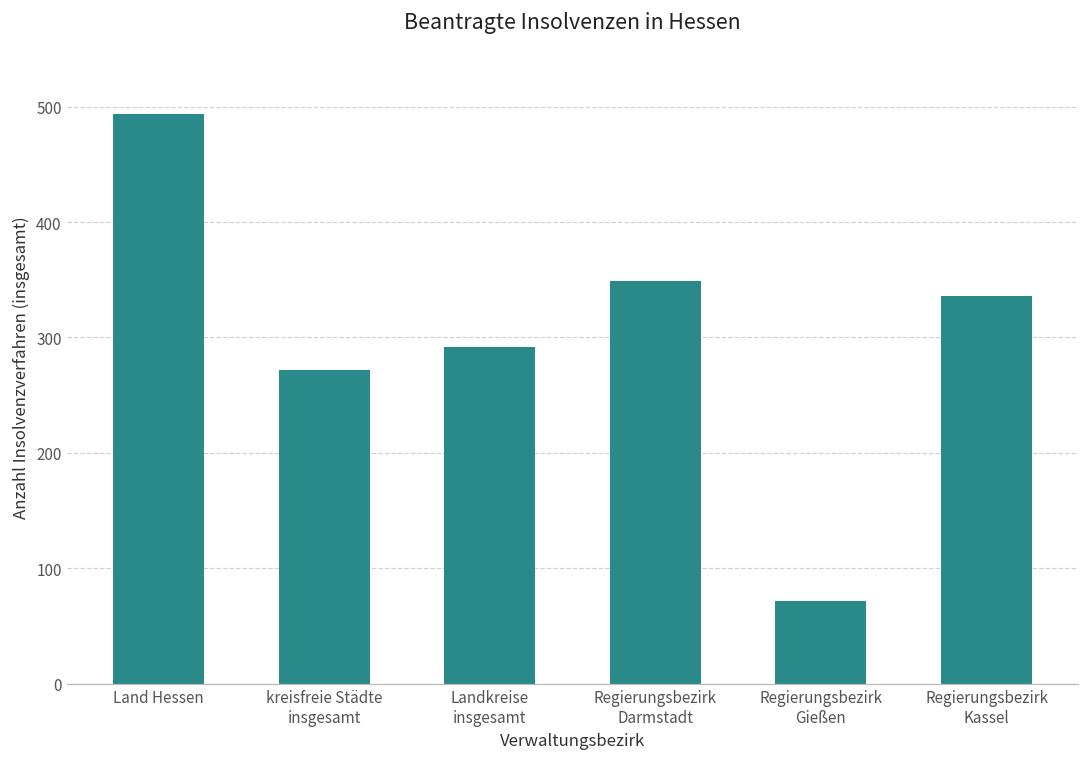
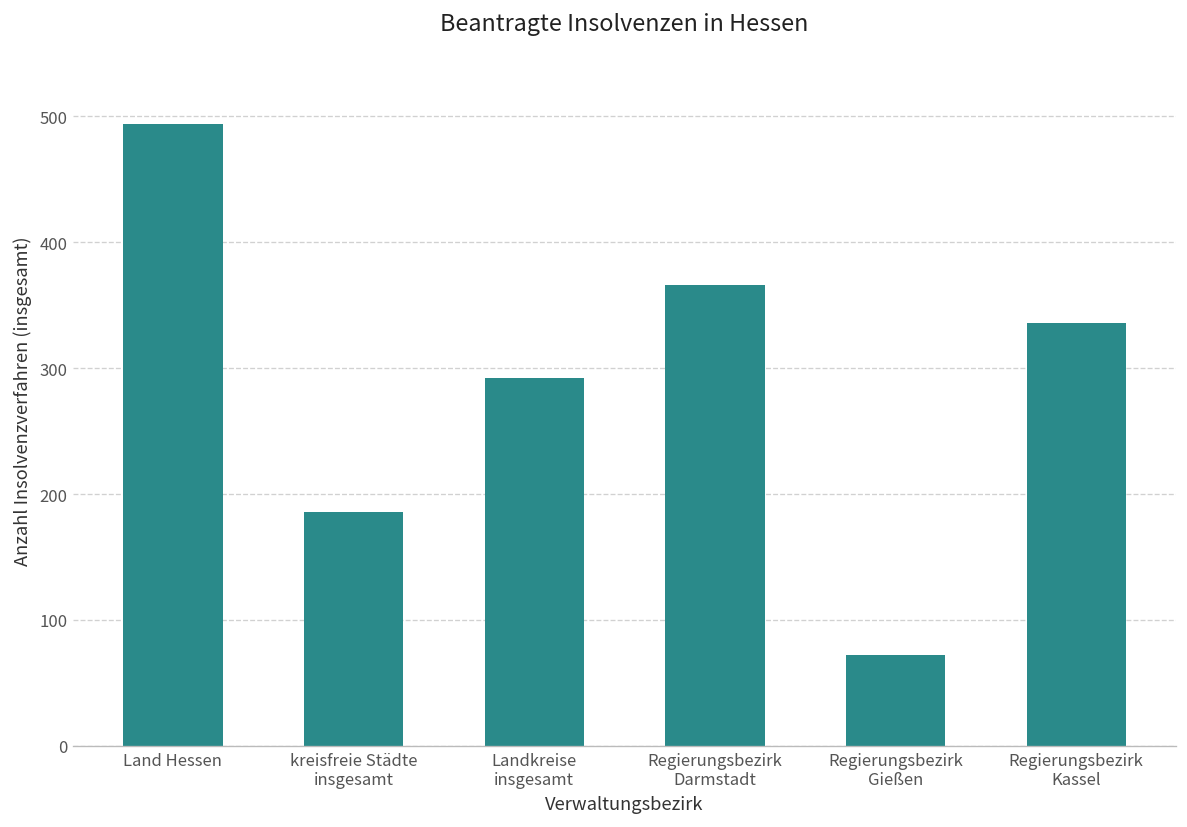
kreisfreie Städte insgesamt: 272 -> 186
Regierungsbezirk Darmstadt: 349 -> 366
